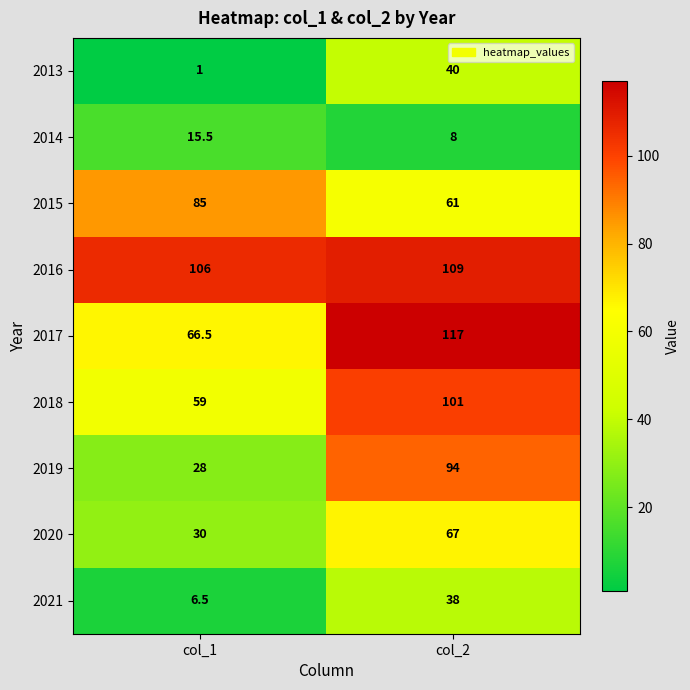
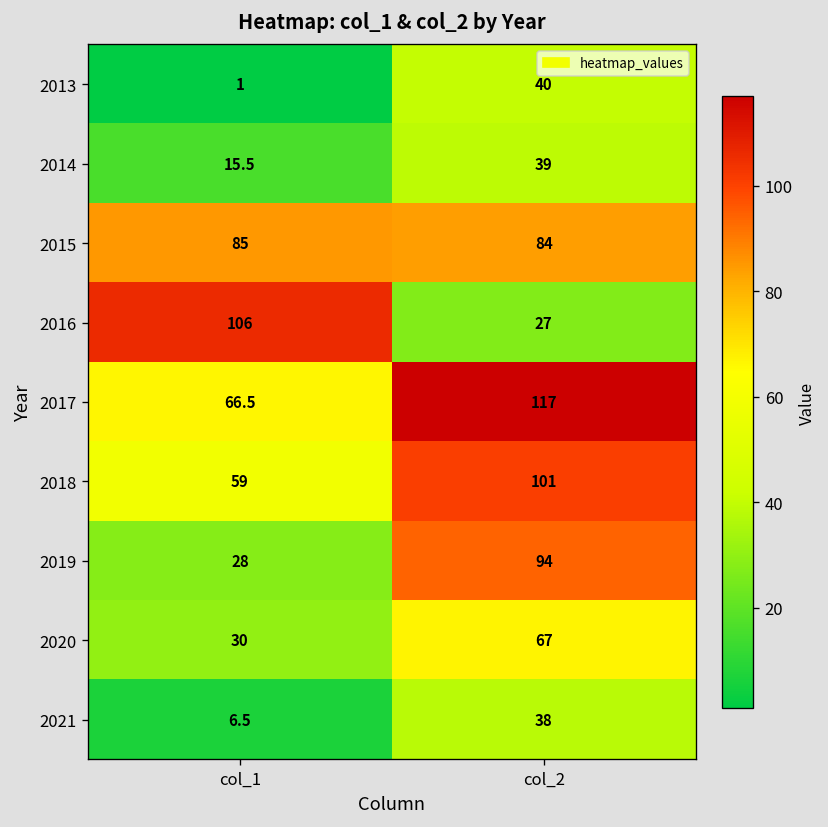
2014, col_2: 8 -> 39
2015, col_2: 61 -> 84
2016, col_2: 109 -> 27
